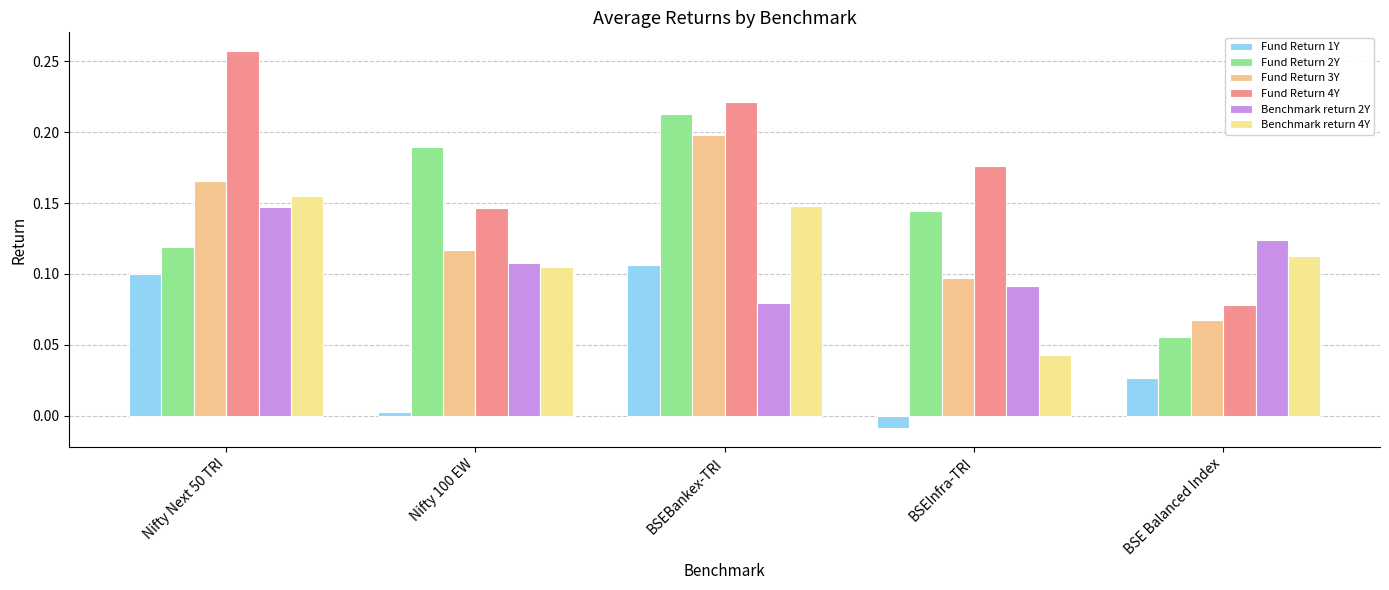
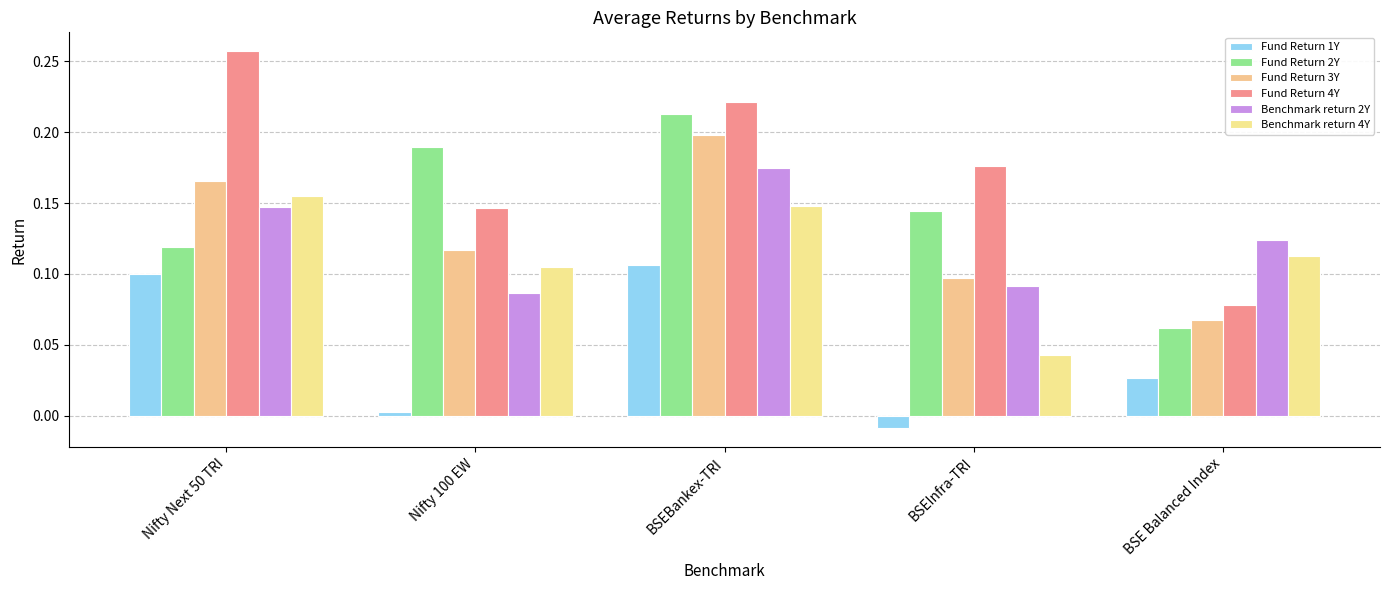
Benchmark return 2Y, Nifty 100 EW: 0.108 -> 0.087
Benchmark return 2Y, BSEBankex-TRI: 0.079 -> 0.174
Fund Return 2Y, BSE Balanced Index: 0.056 -> 0.062
